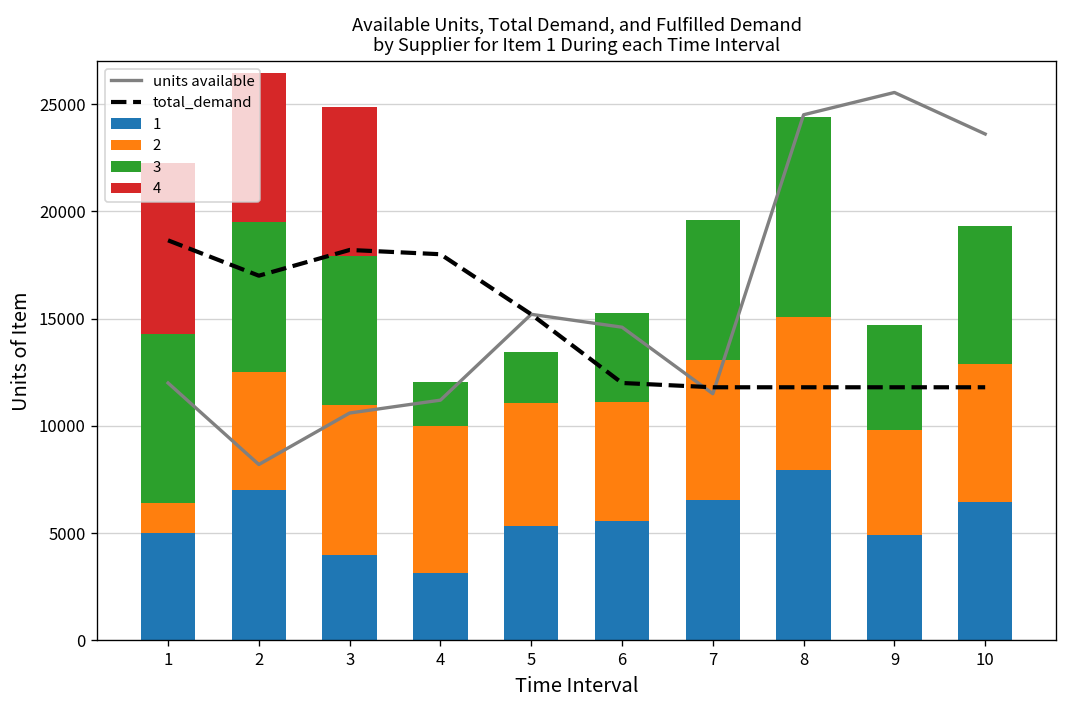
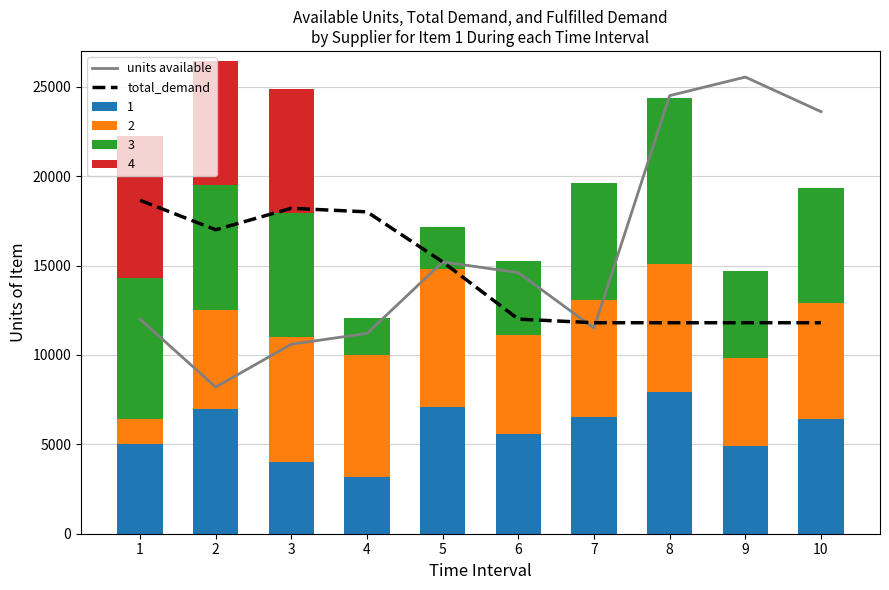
1, 5: 5300 -> 7100
2, 5: 5700 -> 7700
